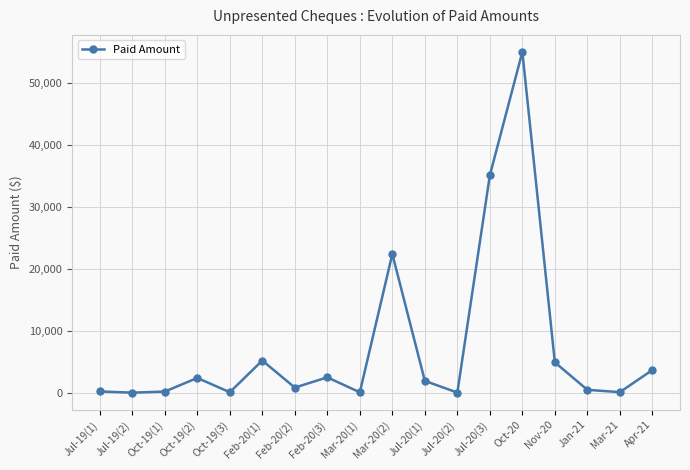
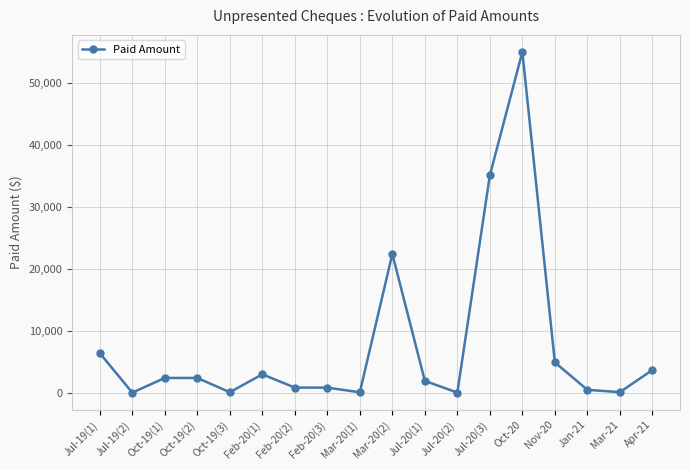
Jul-19(1): 0 -> 6,000
Oct-19(1): 0 -> 2,000
Feb-20(1): 5,000 -> 3,000
Feb-20(3): 2,000 -> 1,000
